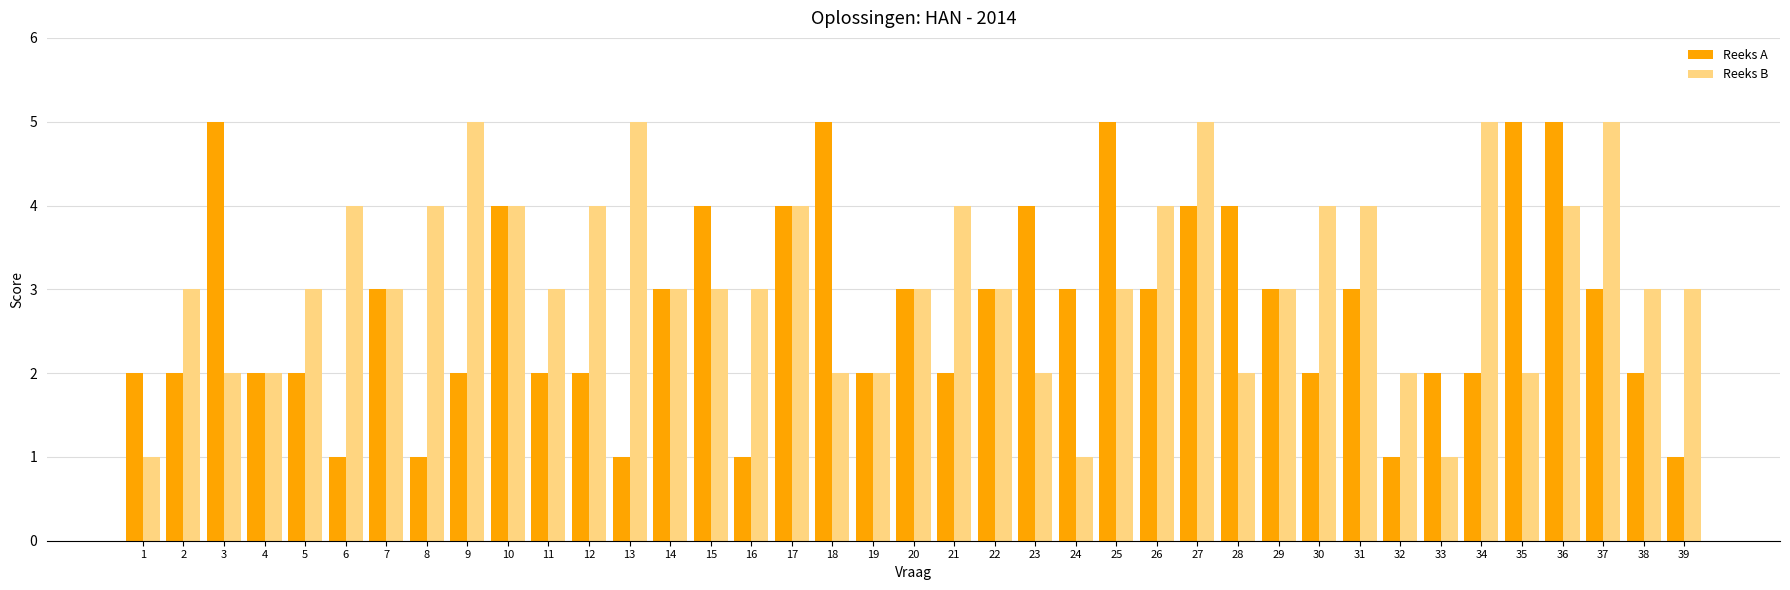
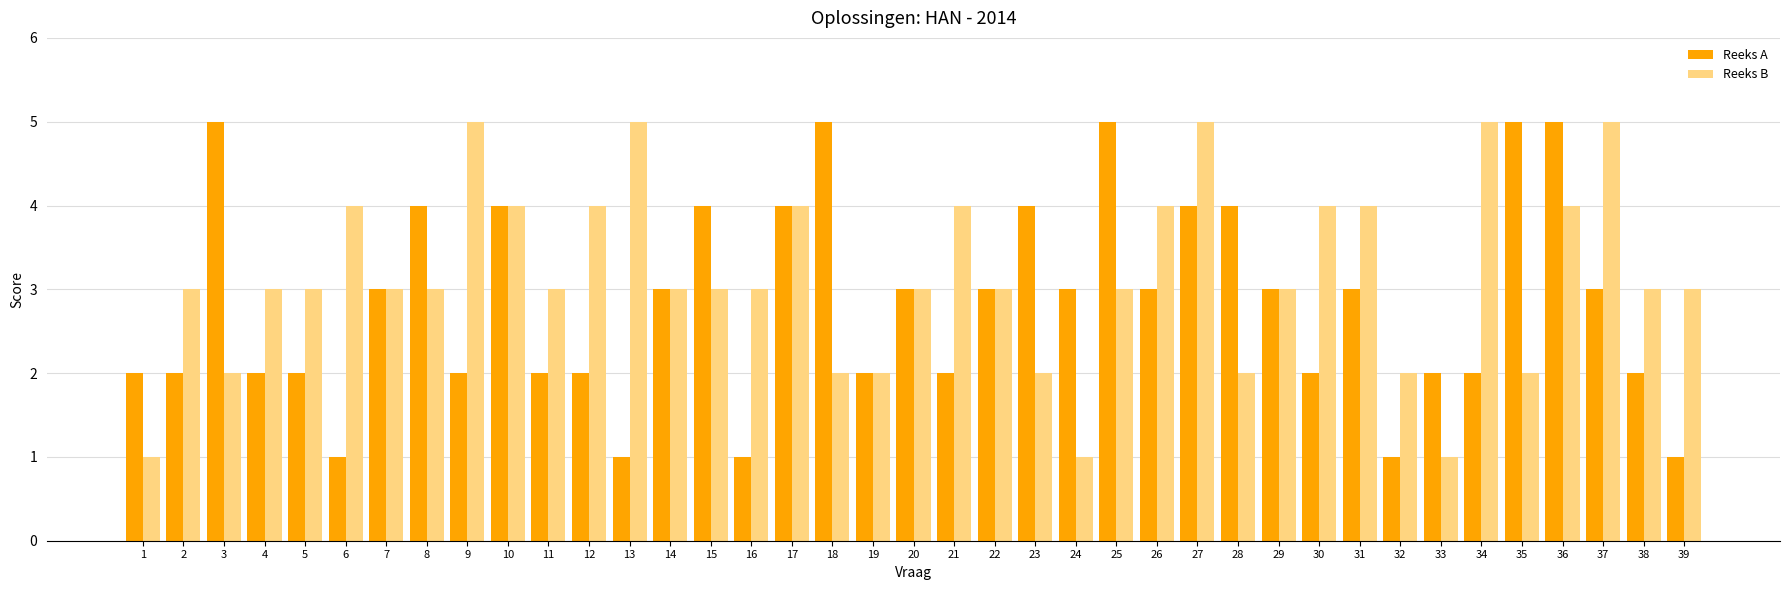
Reeks B, 4: 2 -> 3
Reeks A, 8: 1 -> 4
Reeks B, 8: 4 -> 3
